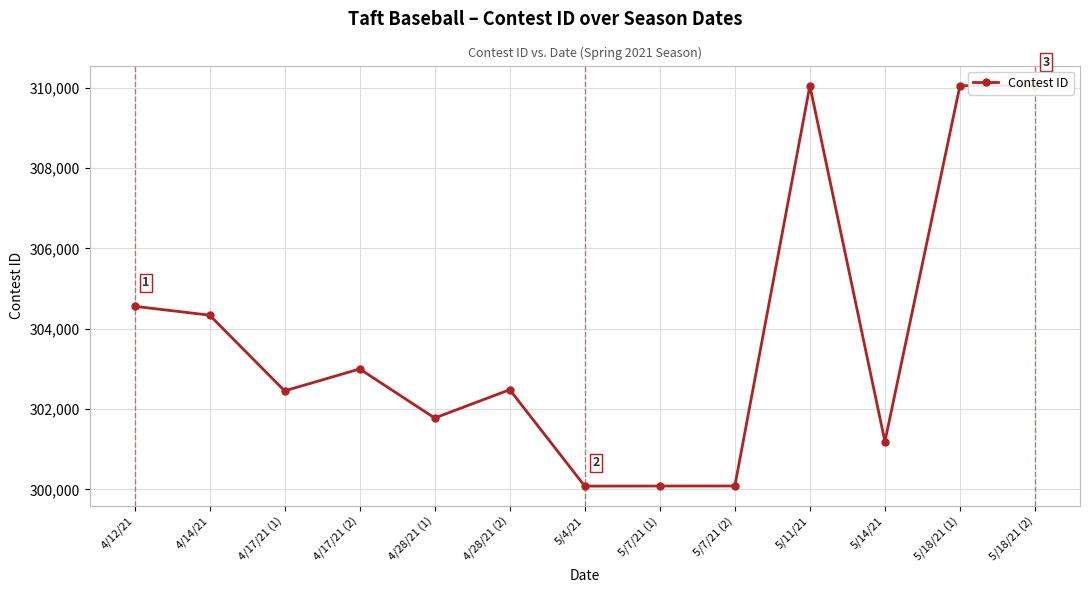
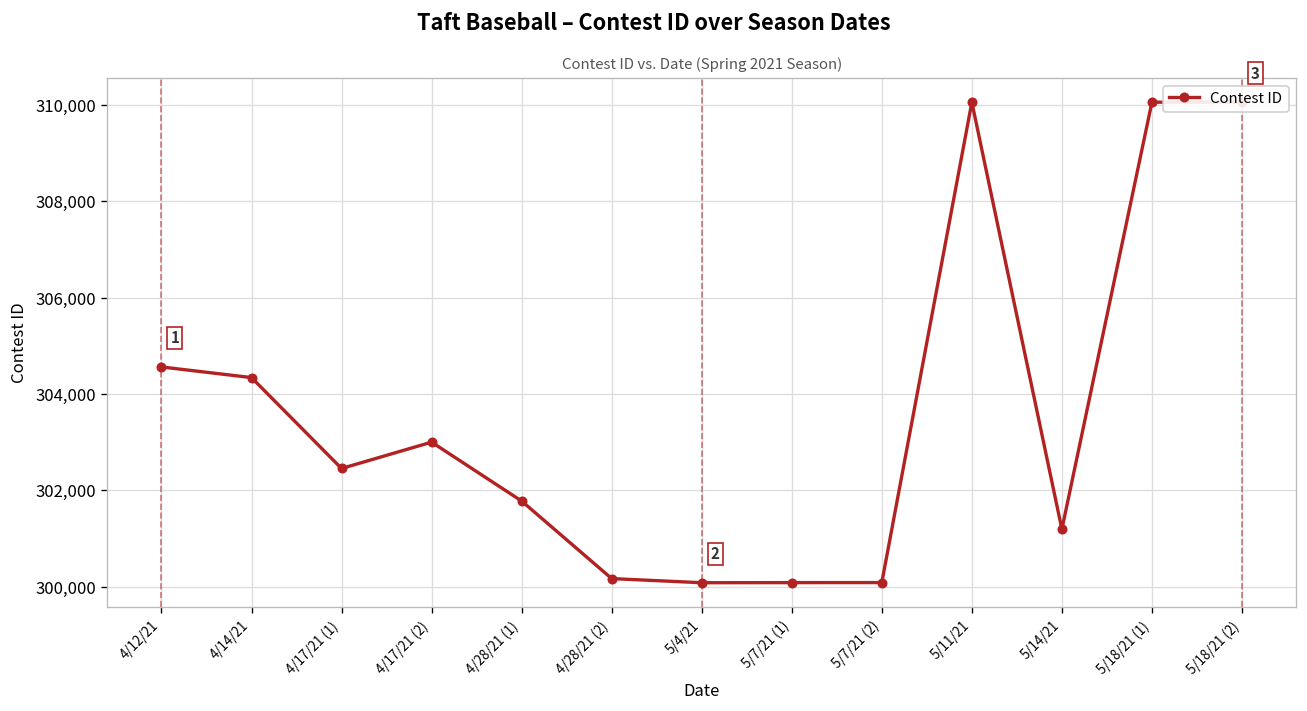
4/28/21 (2): 302,500 -> 300,200
